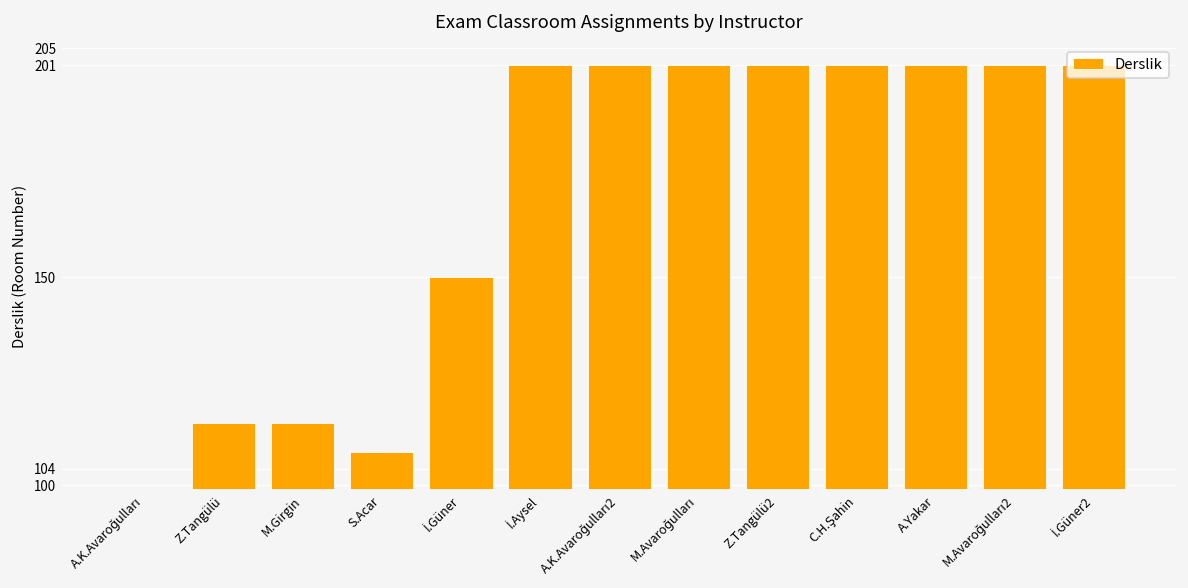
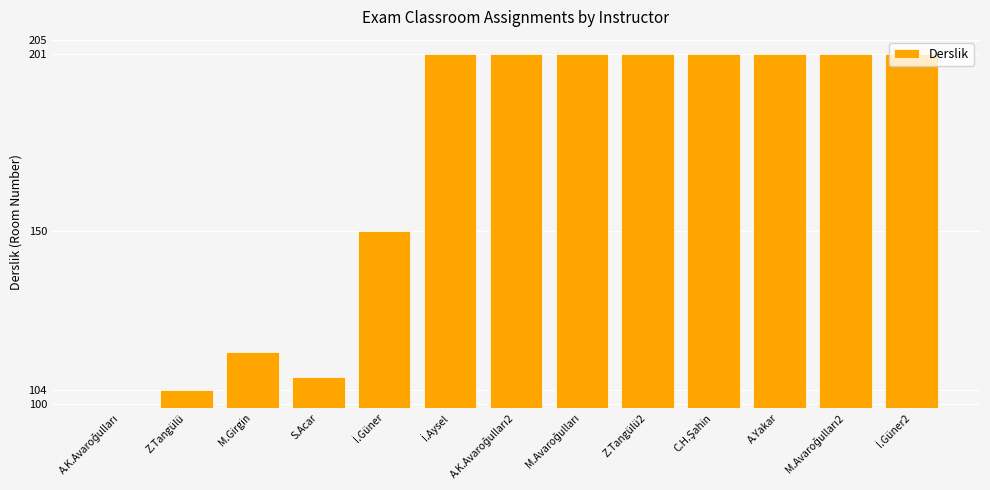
Z.Tangülü: 115 -> 104
